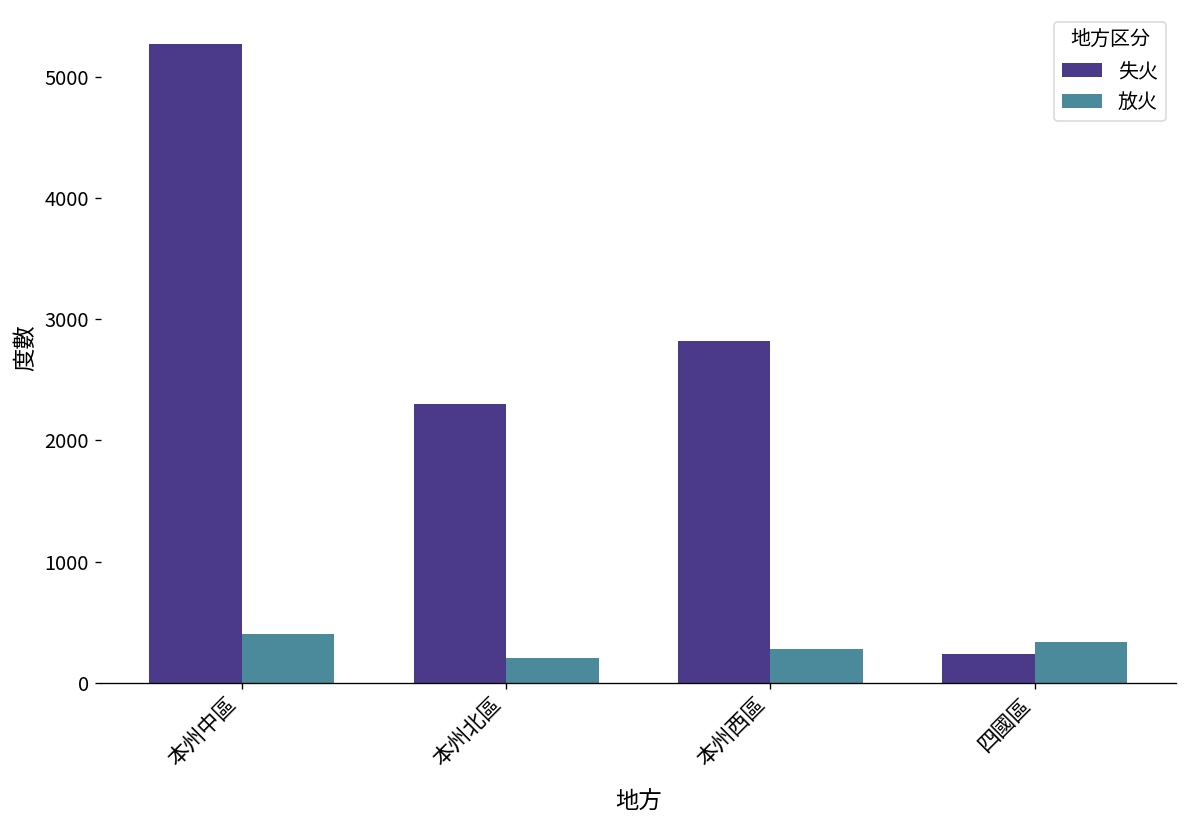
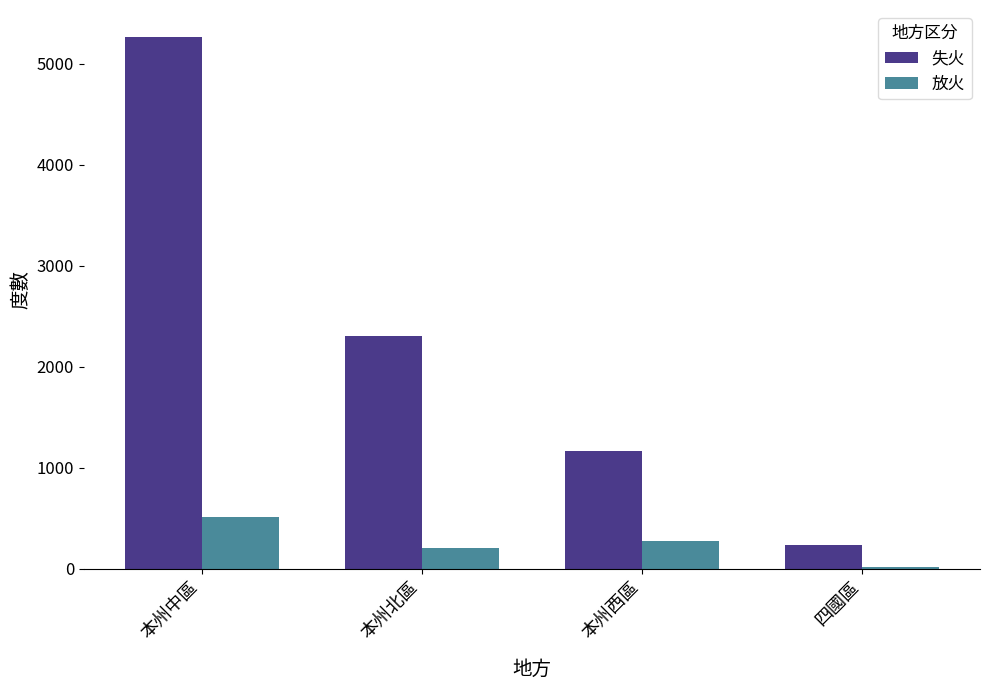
放火, 本州中區: 400 -> 520
失火, 本州西區: 2820 -> 1170
放火, 四國區: 330 -> 20
